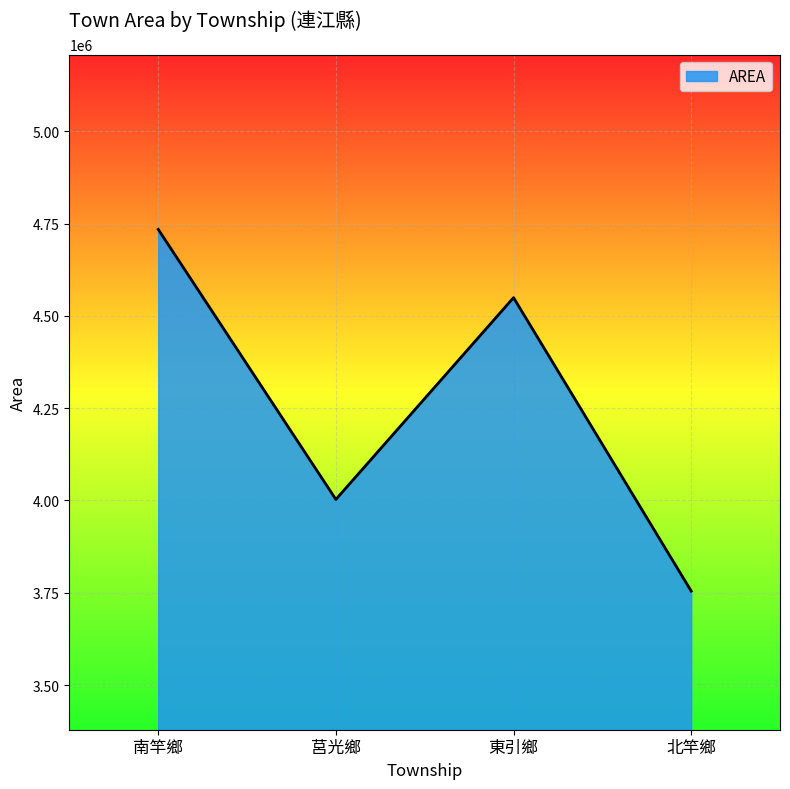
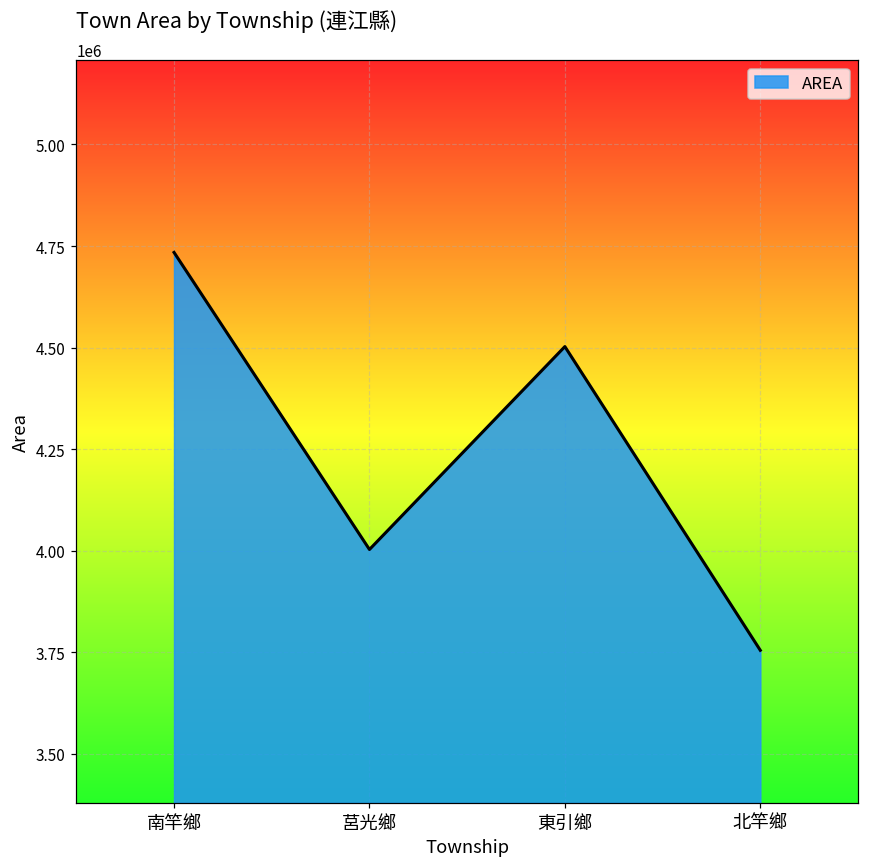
東引鄉: 4550000 -> 4500000
